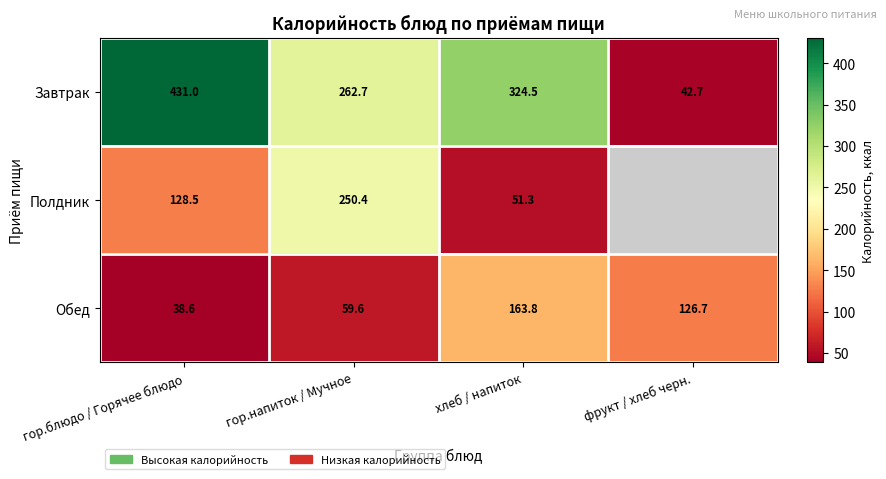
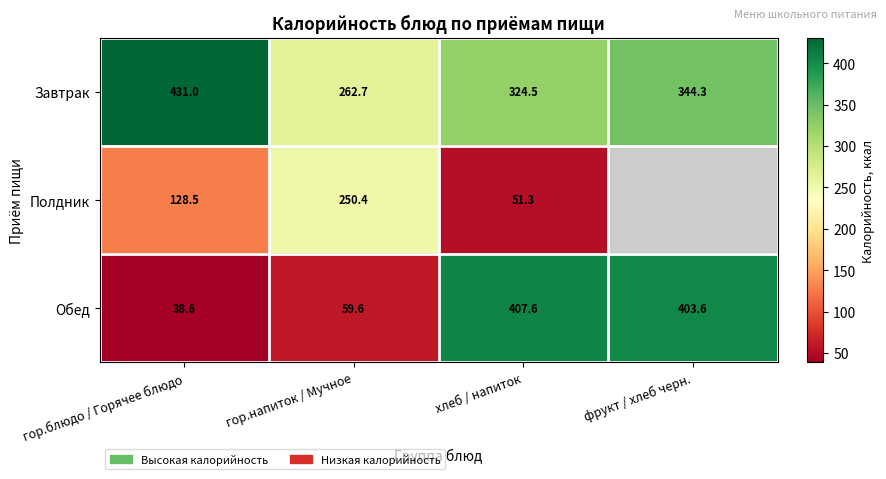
Завтрак, фрукт / хлеб черн.: 42.7 -> 344.3
Обед, хлеб / напиток: 163.8 -> 407.6
Обед, фрукт / хлеб черн.: 126.7 -> 403.6
